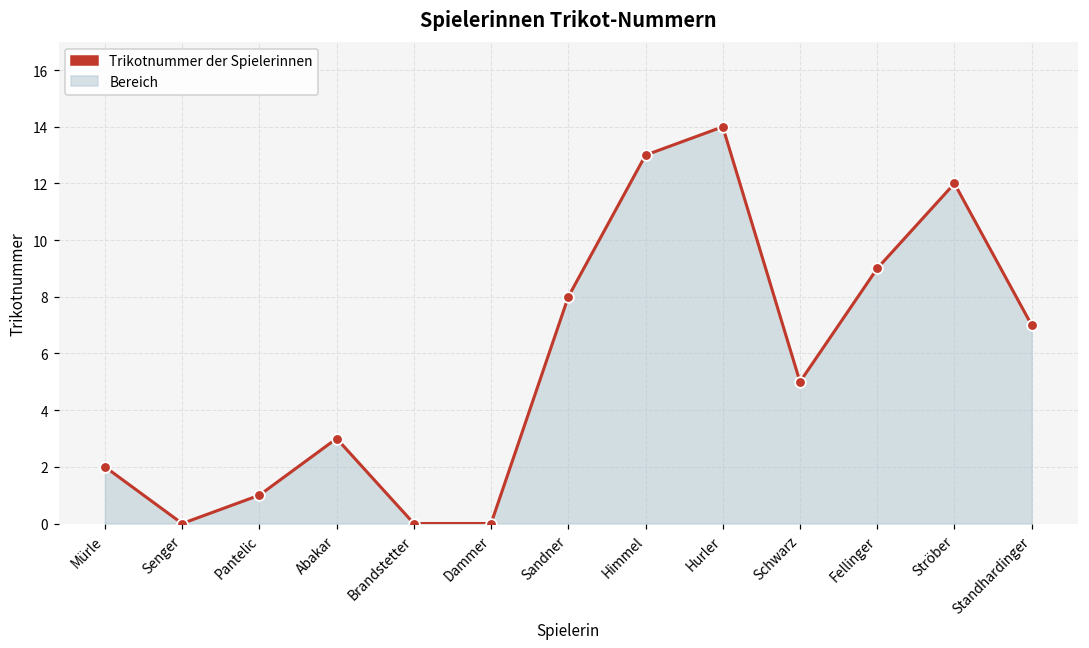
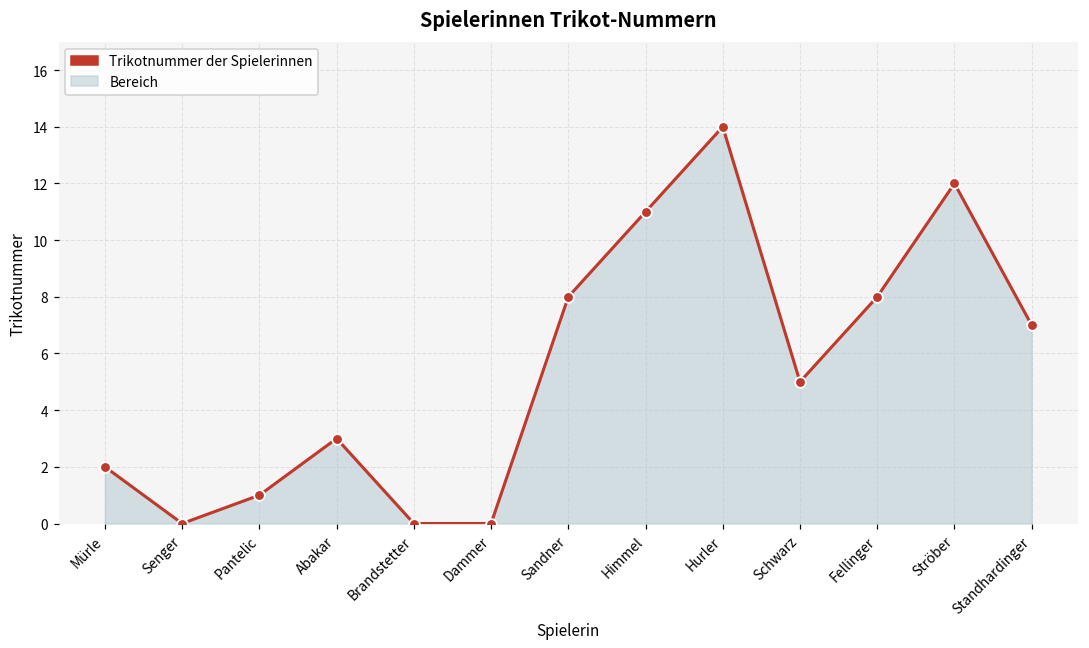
Himmel: 13 -> 11
Fellinger: 9 -> 8
